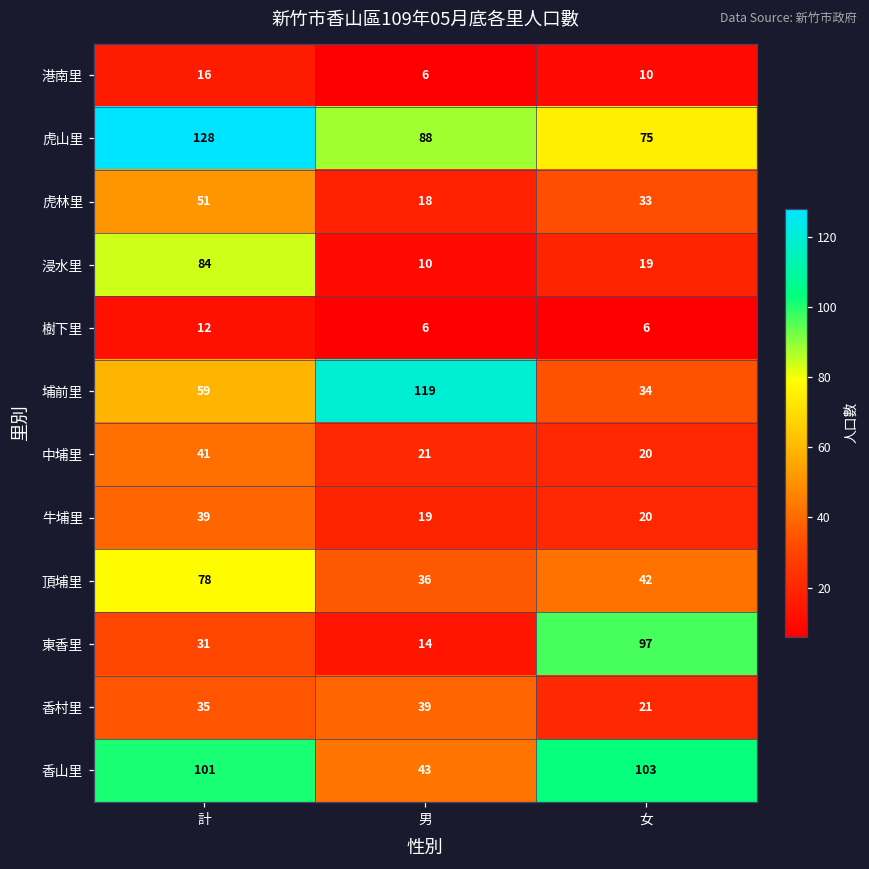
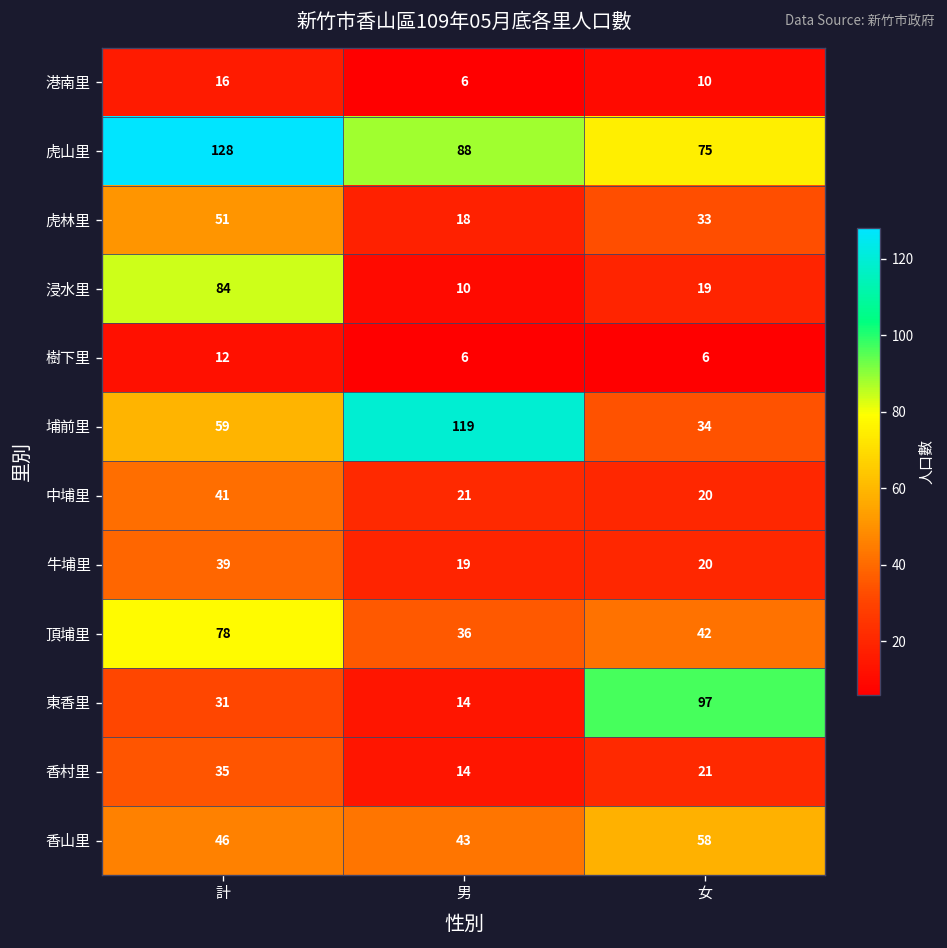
香村里, 男: 39 -> 14
香山里, 計: 101 -> 46
香山里, 女: 103 -> 58
